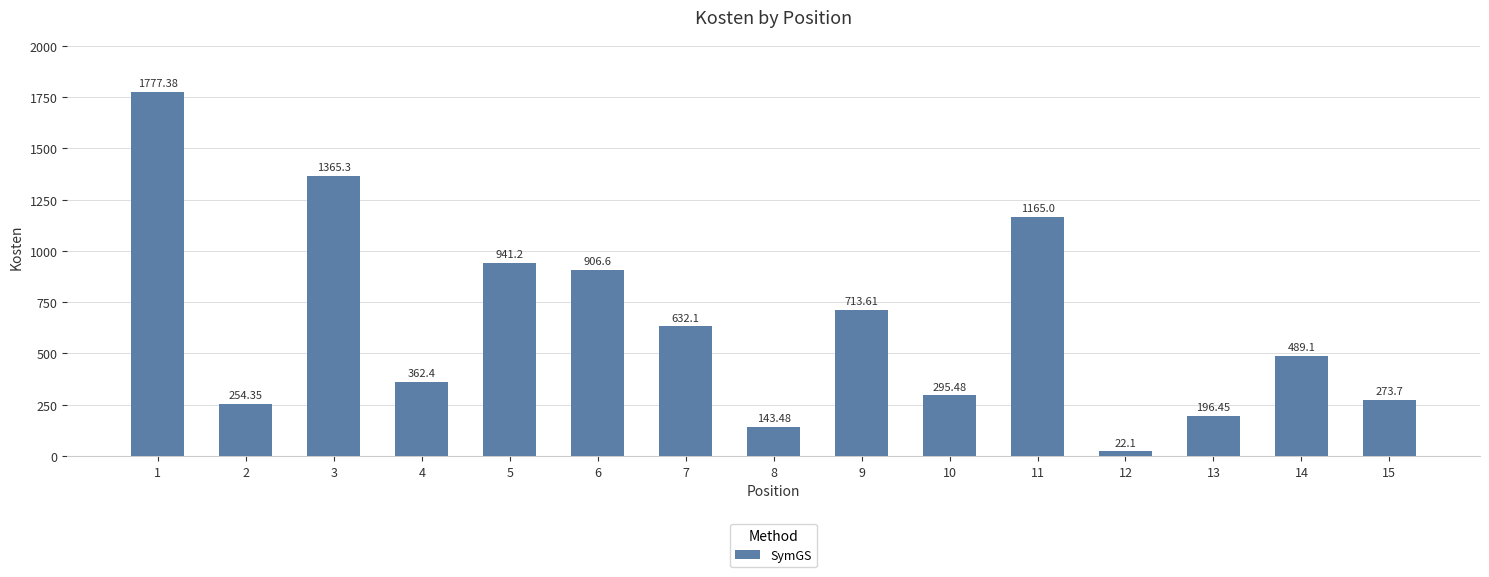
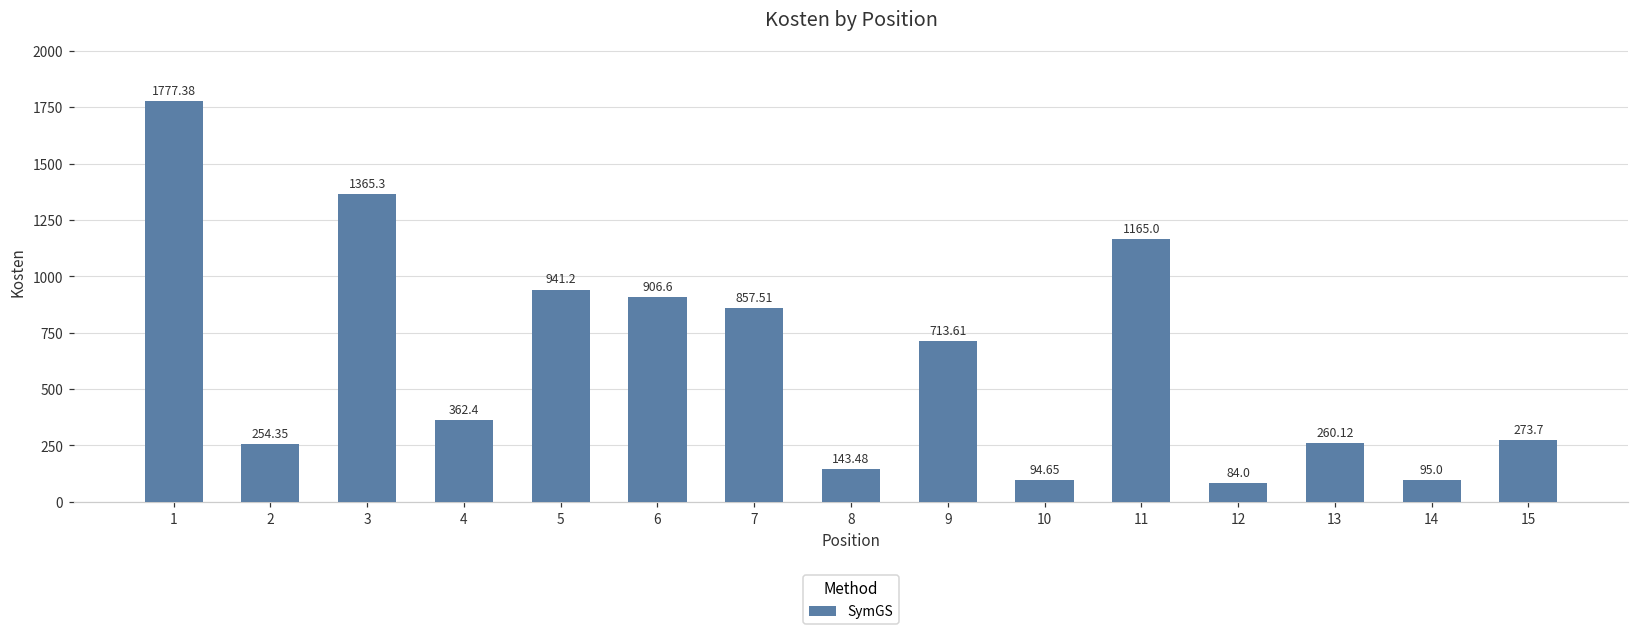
7: 632.1 -> 857.51
10: 295.48 -> 94.65
12: 22.1 -> 84.0
13: 196.45 -> 260.12
14: 489.1 -> 95.0
